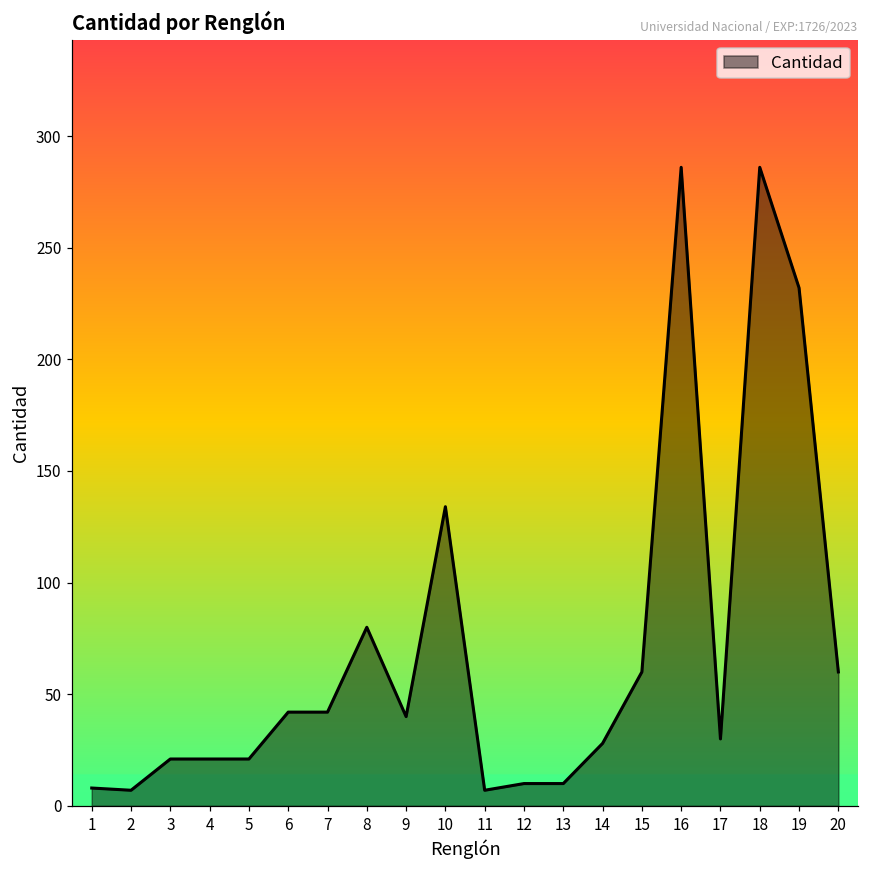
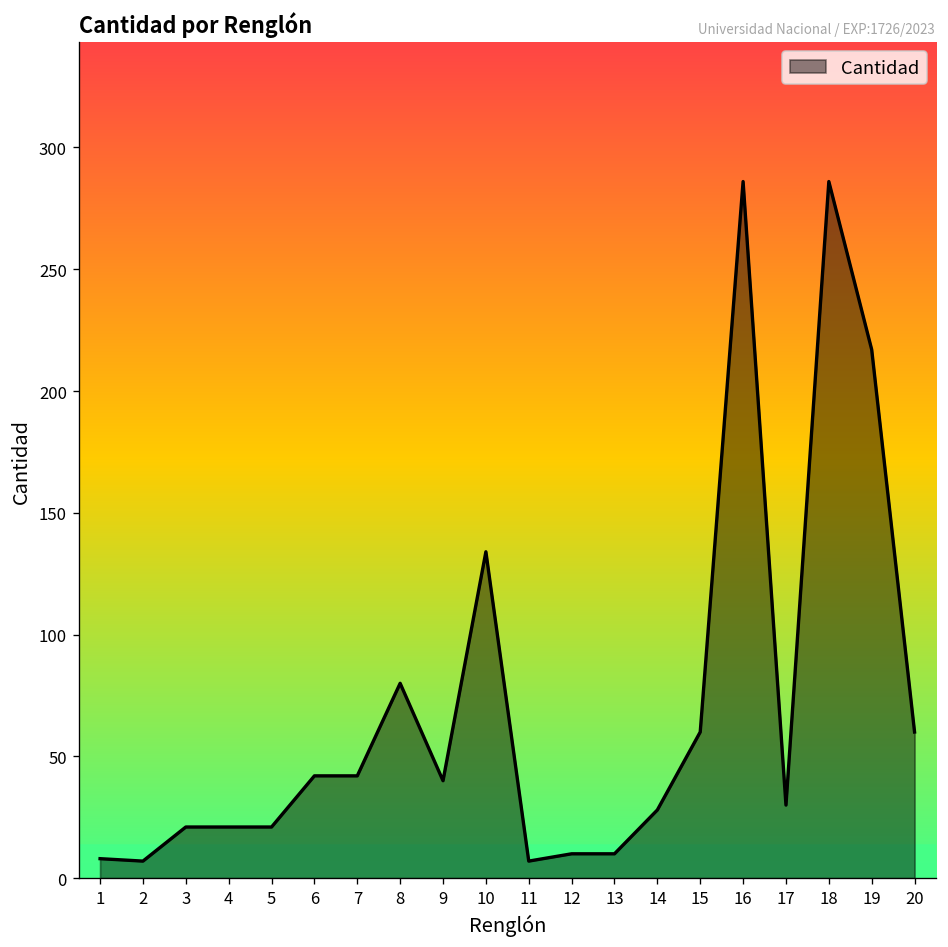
19: 232 -> 217
